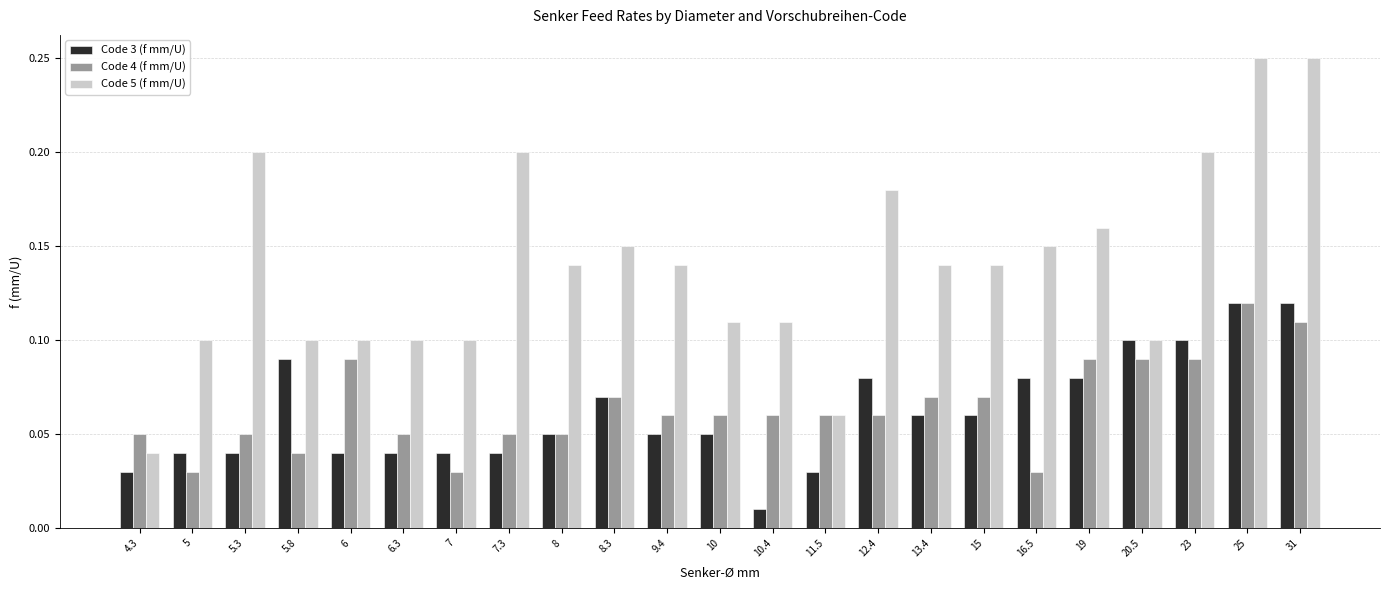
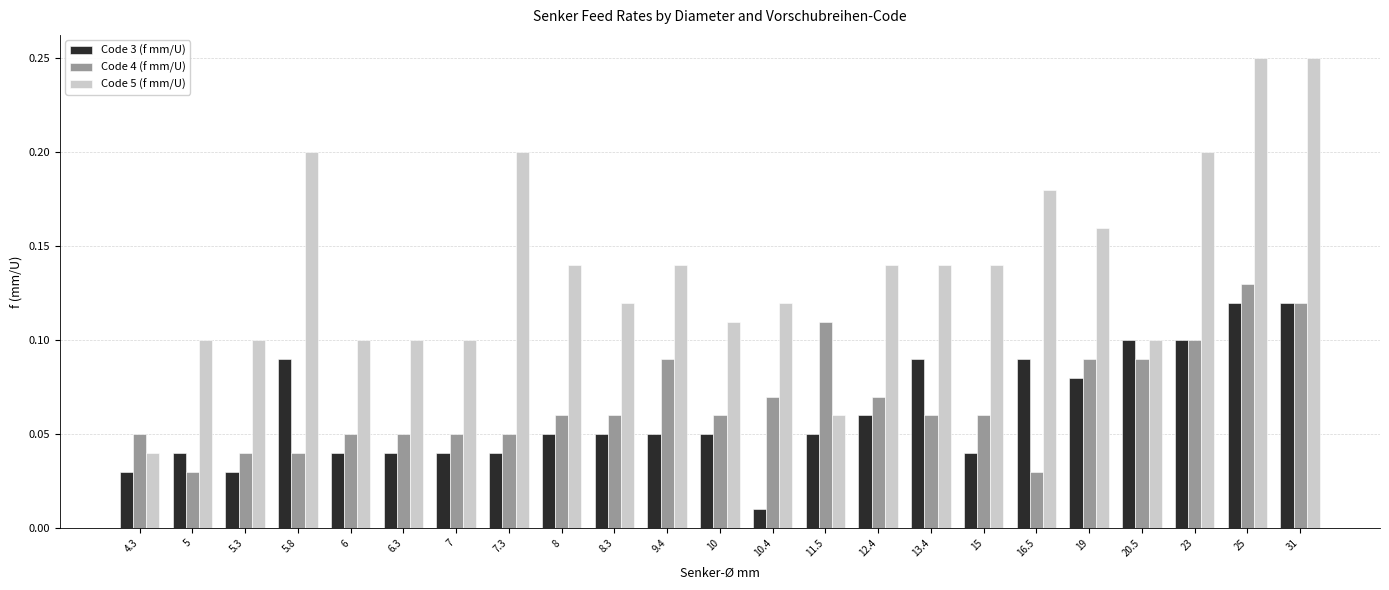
Code 3 (f mm/U), 5.3: 0.04 -> 0.03
Code 4 (f mm/U), 5.3: 0.05 -> 0.04
Code 5 (f mm/U), 5.3: 0.2 -> 0.1
Code 5 (f mm/U), 5.8: 0.1 -> 0.2
Code 4 (f mm/U), 6: 0.09 -> 0.05
Code 4 (f mm/U), 7: 0.03 -> 0.05
Code 4 (f mm/U), 8: 0.05 -> 0.06
Code 3 (f mm/U), 8.3: 0.07 -> 0.05
Code 4 (f mm/U), 8.3: 0.07 -> 0.06
Code 5 (f mm/U), 8.3: 0.15 -> 0.12
Code 4 (f mm/U), 9.4: 0.06 -> 0.09
Code 4 (f mm/U), 10.4: 0.06 -> 0.07
Code 5 (f mm/U), 10.4: 0.11 -> 0.12
Code 3 (f mm/U), 11.5: 0.03 -> 0.05
Code 4 (f mm/U), 11.5: 0.06 -> 0.11
Code 3 (f mm/U), 12.4: 0.08 -> 0.06
Code 4 (f mm/U), 12.4: 0.06 -> 0.07
Code 5 (f mm/U), 12.4: 0.18 -> 0.14
Code 3 (f mm/U), 13.4: 0.06 -> 0.09
Code 4 (f mm/U), 13.4: 0.07 -> 0.06
Code 3 (f mm/U), 15: 0.06 -> 0.04
Code 4 (f mm/U), 15: 0.07 -> 0.06
Code 3 (f mm/U), 16.5: 0.08 -> 0.09
Code 5 (f mm/U), 16.5: 0.15 -> 0.18
Code 4 (f mm/U), 23: 0.09 -> 0.10
Code 4 (f mm/U), 25: 0.12 -> 0.13
Code 4 (f mm/U), 31: 0.11 -> 0.12
